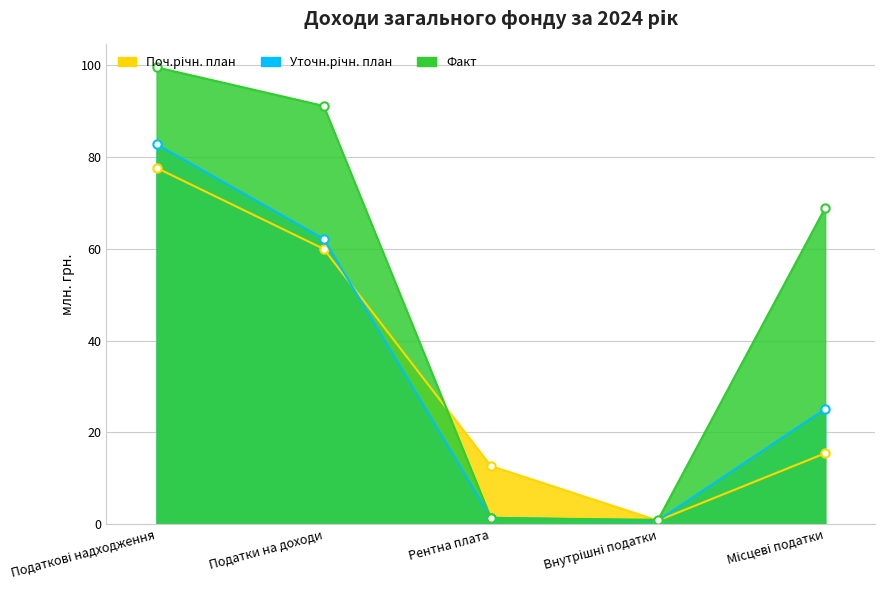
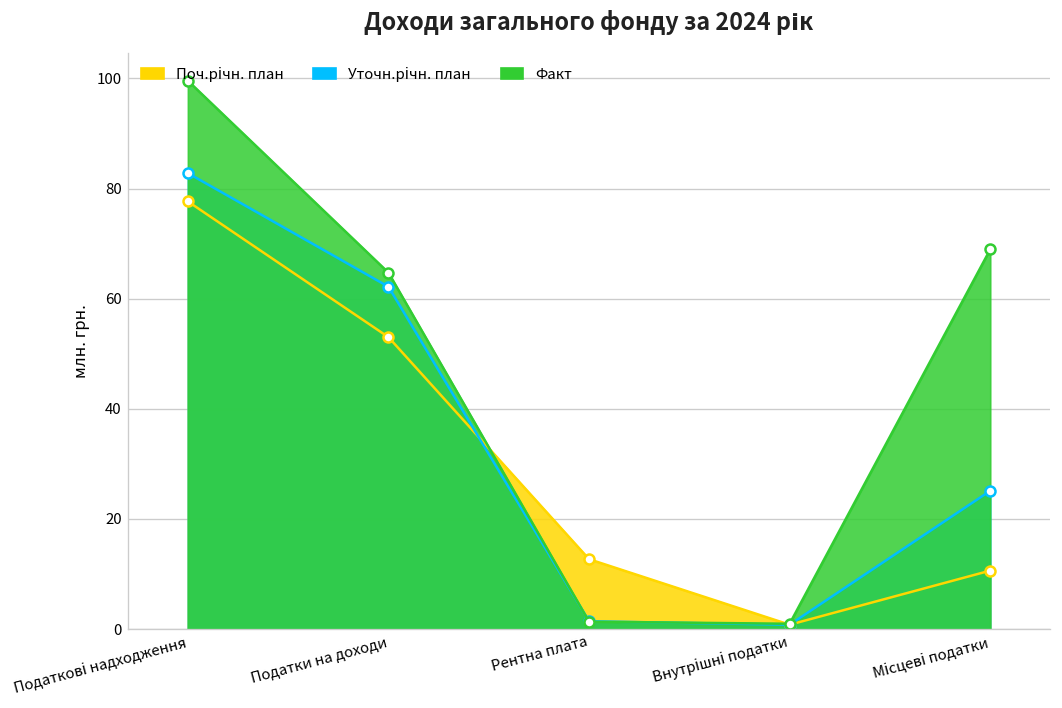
Поч.річн. план, Податки на доходи: 60 -> 53
Факт, Податки на доходи: 91 -> 65
Поч.річн. план, Місцеві податки: 15 -> 11
